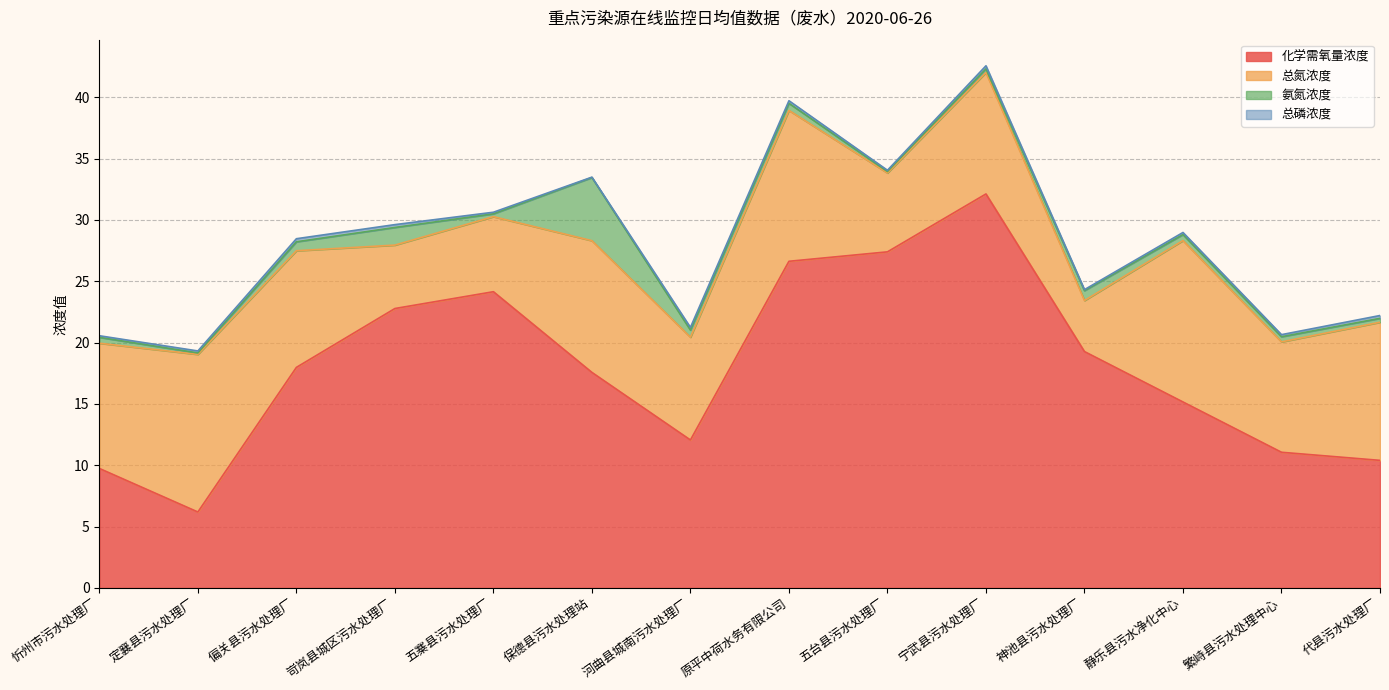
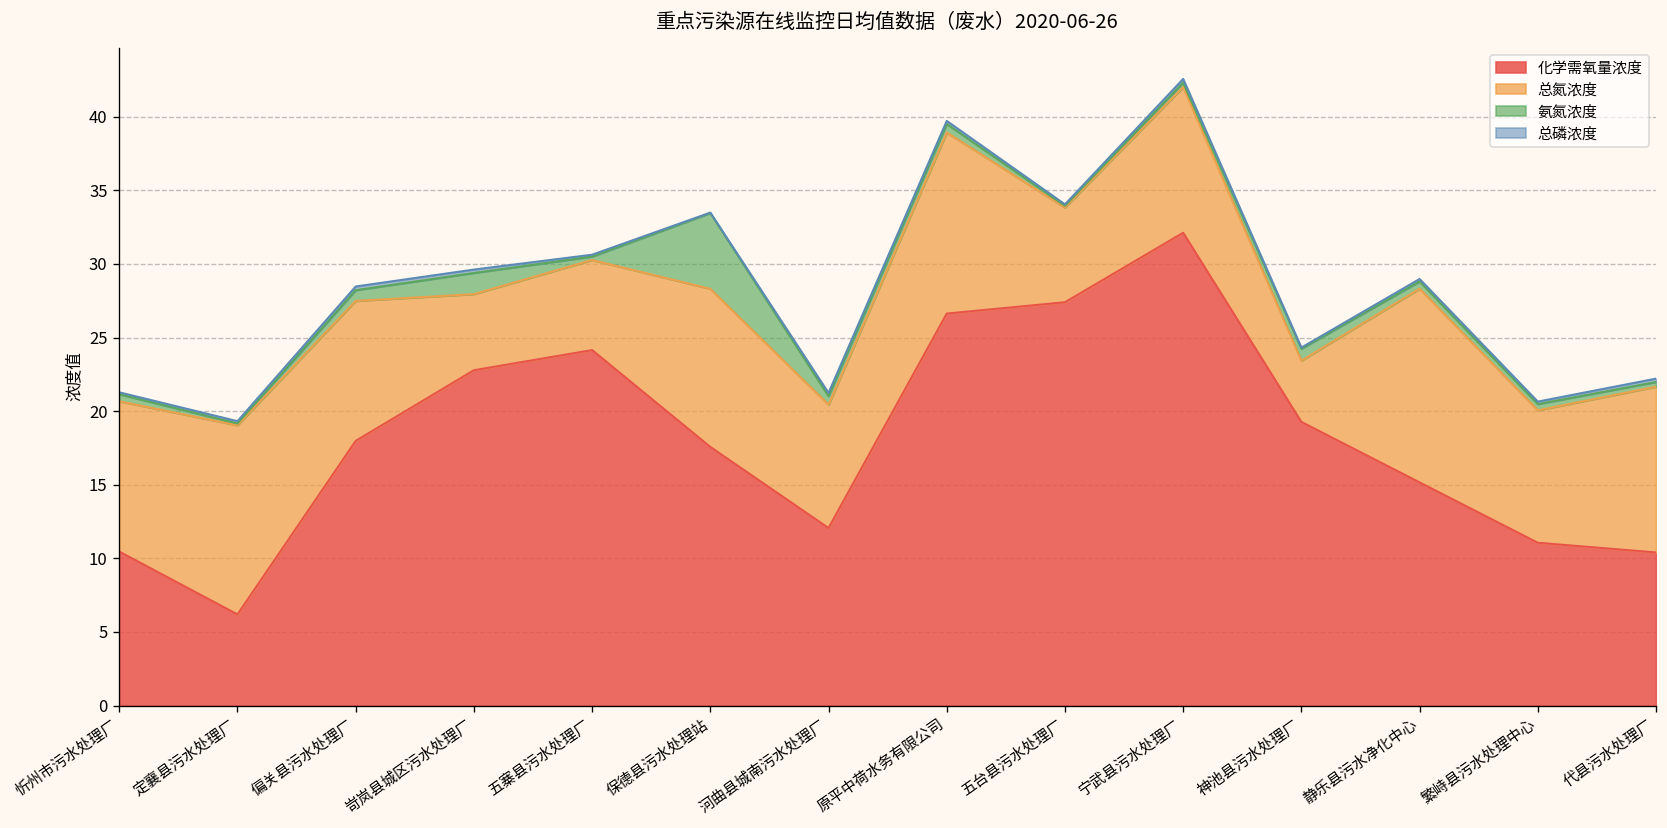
化学需氧量浓度, 忻州市污水处理厂: 9.7 -> 10.5
